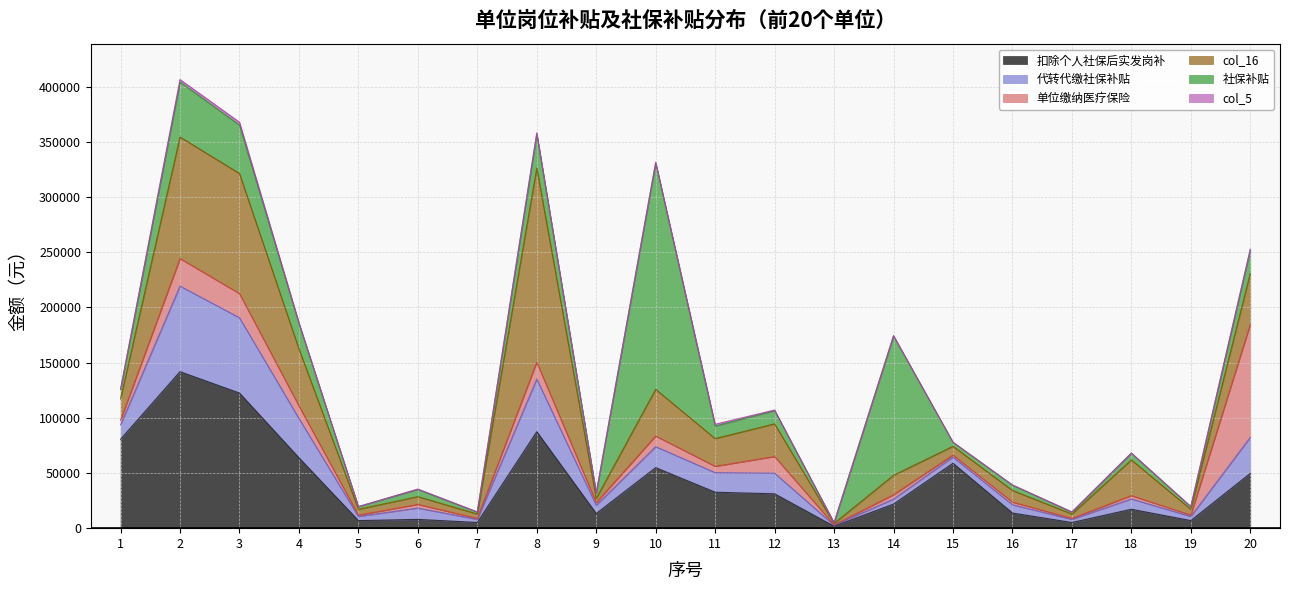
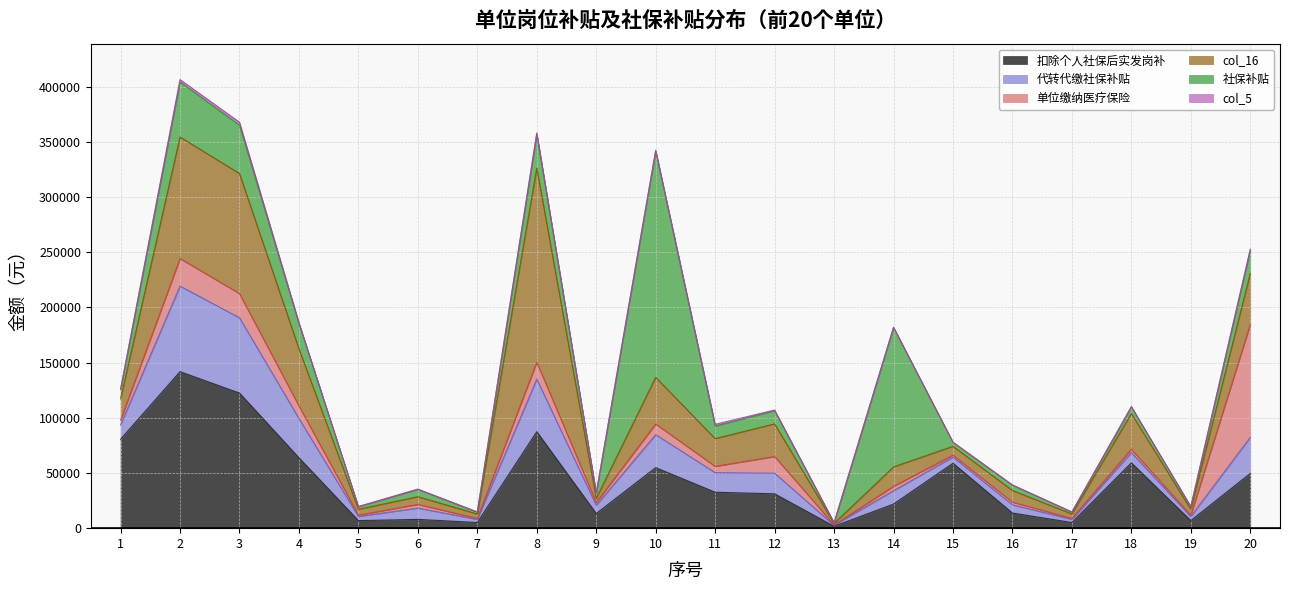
代转代缴社保补贴, 10: 19000 -> 30000
代转代缴社保补贴, 14: 4000 -> 12000
扣除个人社保后实发岗补, 18: 17000 -> 59000
